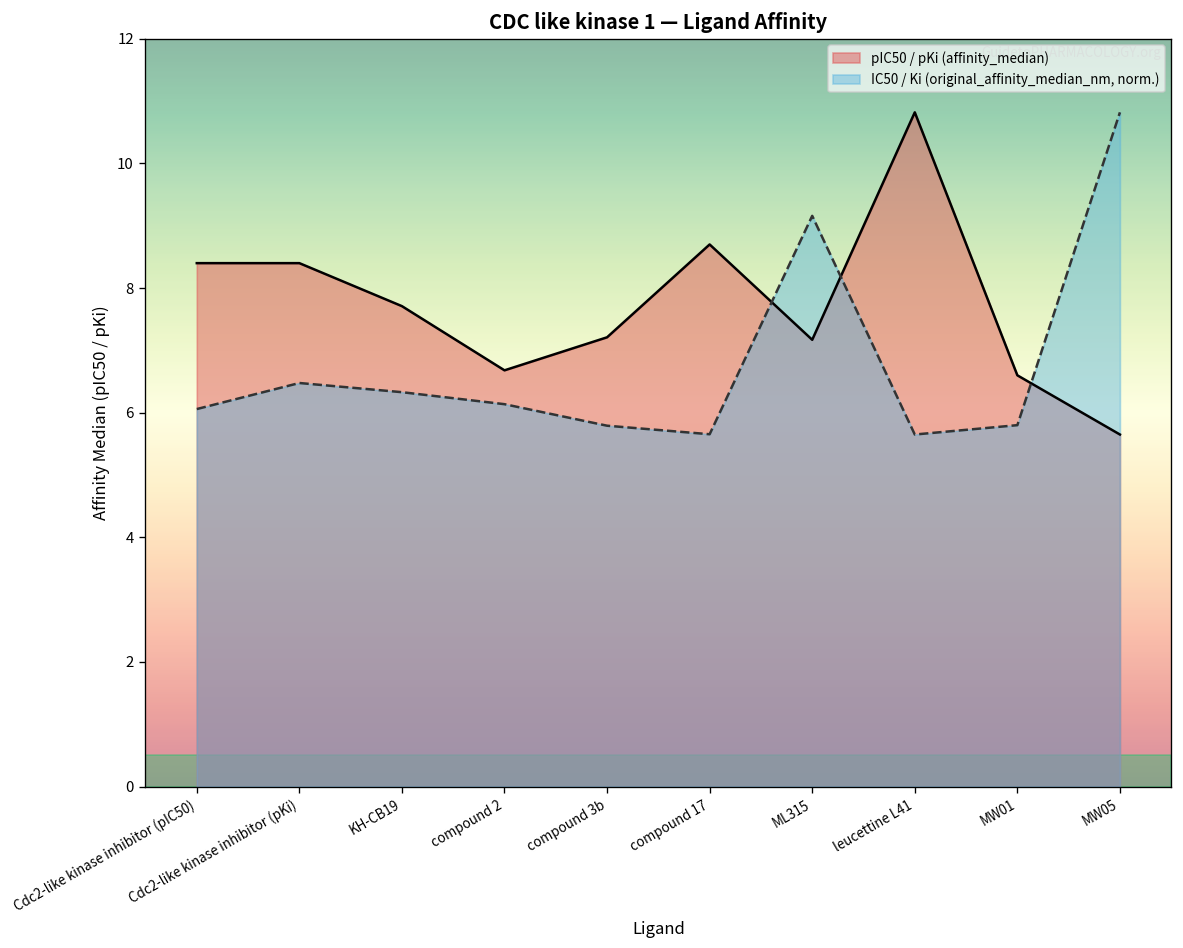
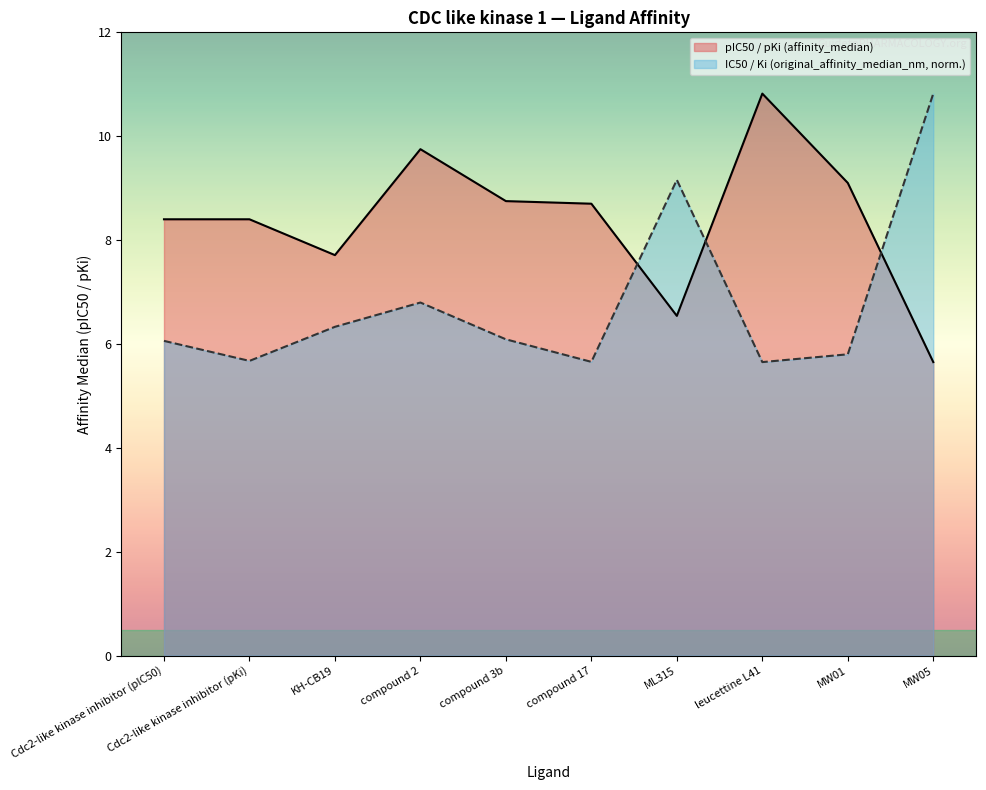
IC50 / Ki (original_affinity_median_nm, norm.), Cdc2-like kinase inhibitor (pKi): 6.5 -> 5.7
pIC50 / pKi (affinity_median), compound 2: 6.7 -> 9.8
IC50 / Ki (original_affinity_median_nm, norm.), compound 2: 6.1 -> 6.8
pIC50 / pKi (affinity_median), compound 3b: 7.2 -> 8.8
IC50 / Ki (original_affinity_median_nm, norm.), compound 3b: 5.8 -> 6.1
pIC50 / pKi (affinity_median), ML315: 7.2 -> 6.5
pIC50 / pKi (affinity_median), MW01: 6.6 -> 9.1
